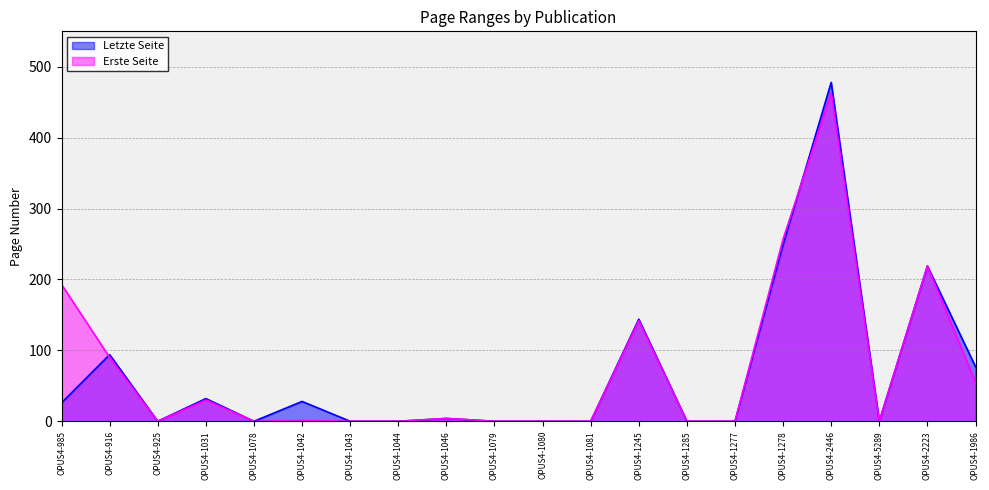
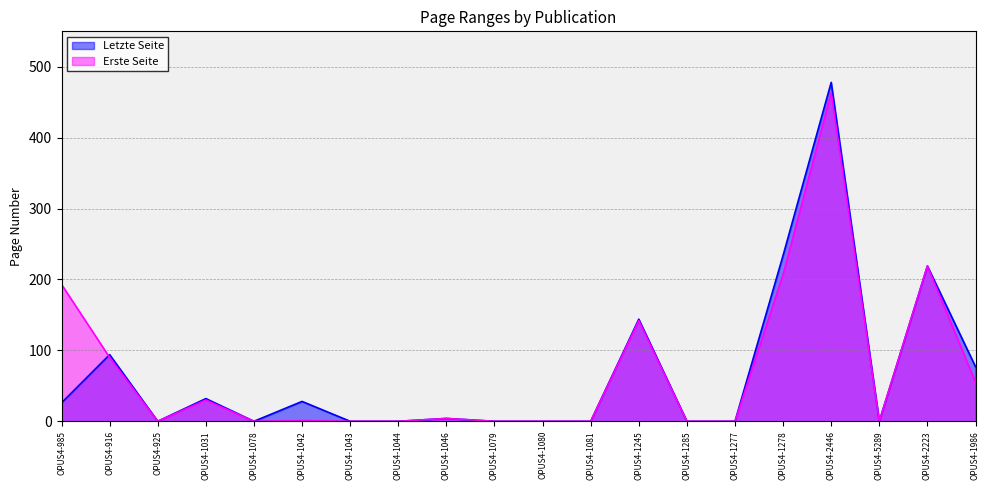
Letzte Seite, OPUS4-1278: 250 -> 230
Erste Seite, OPUS4-1278: 260 -> 210
